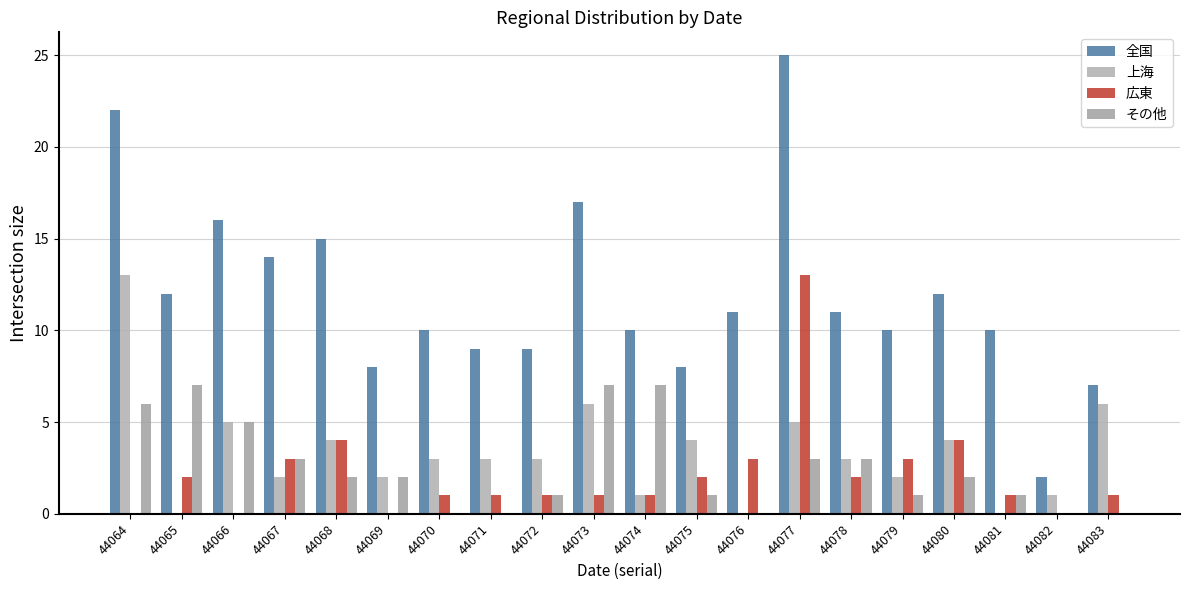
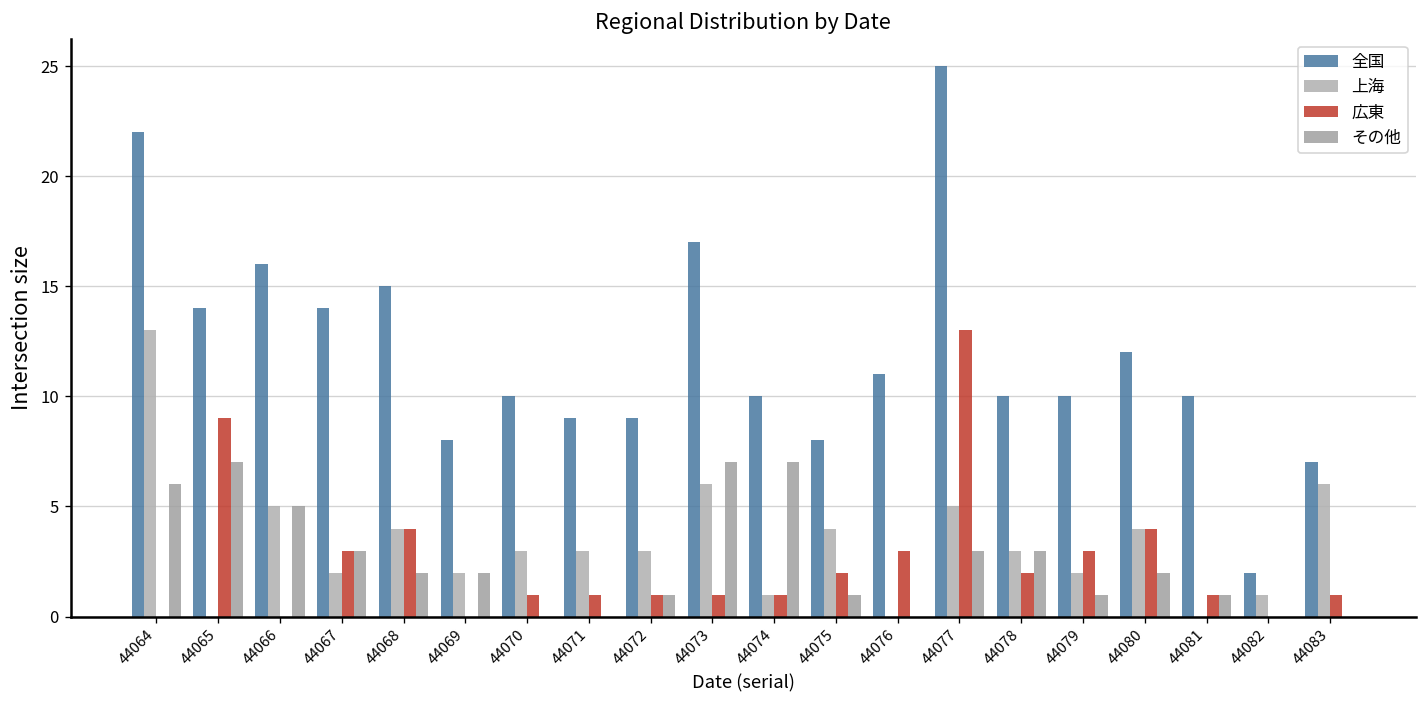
全国, 44065: 12 -> 14
広東, 44065: 2 -> 9
全国, 44078: 11 -> 10
